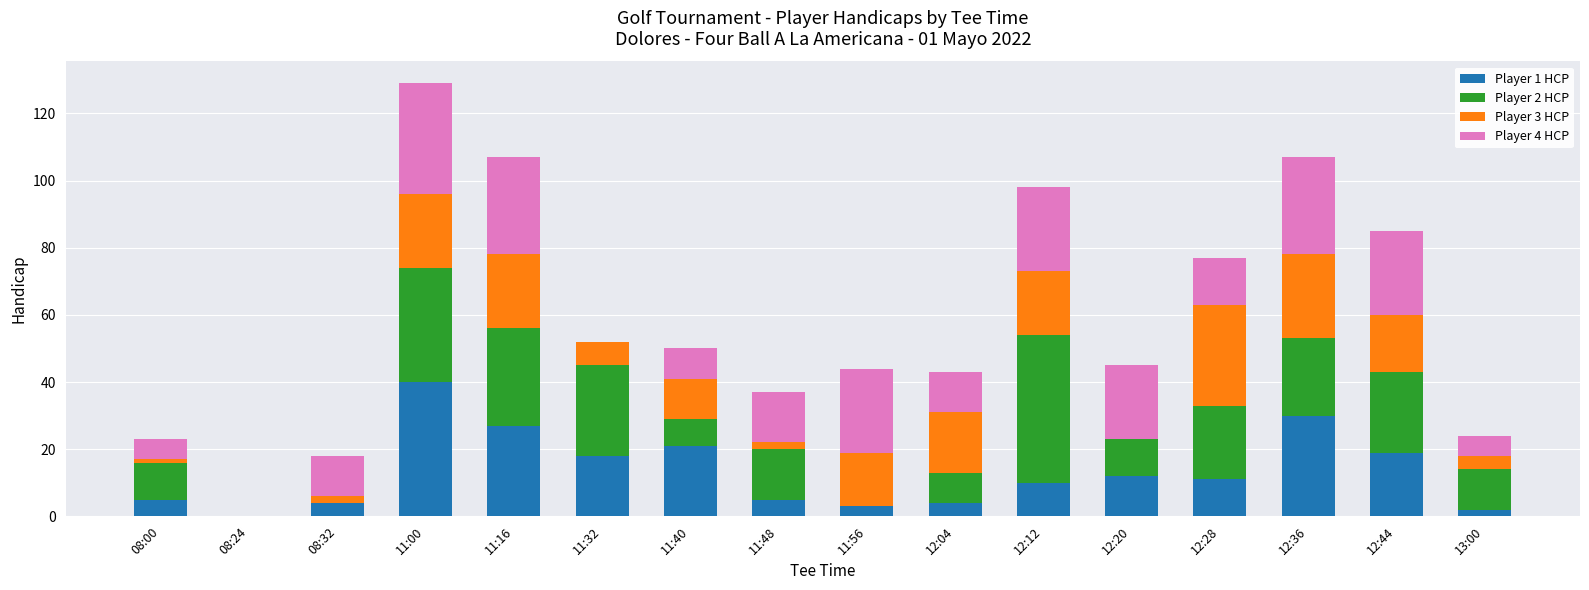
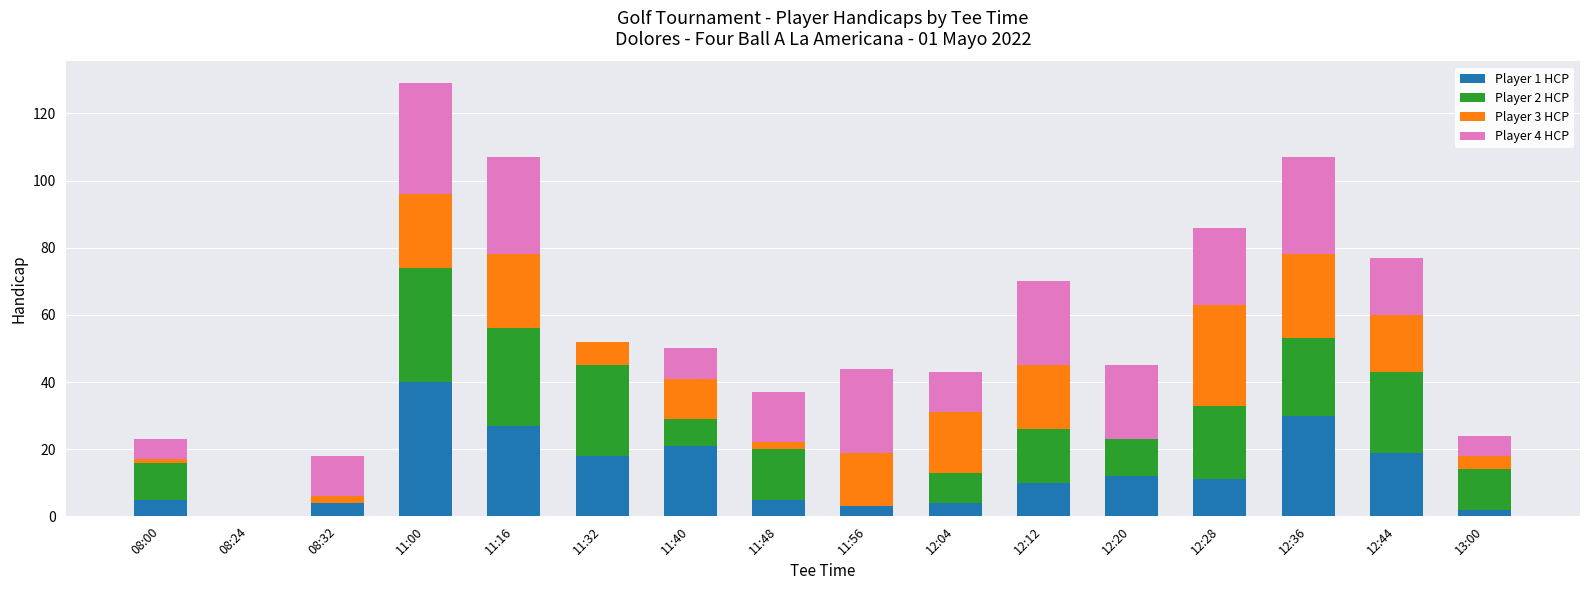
Player 2 HCP, 12:12: 44 -> 16
Player 4 HCP, 12:28: 14 -> 23
Player 4 HCP, 12:44: 25 -> 17
